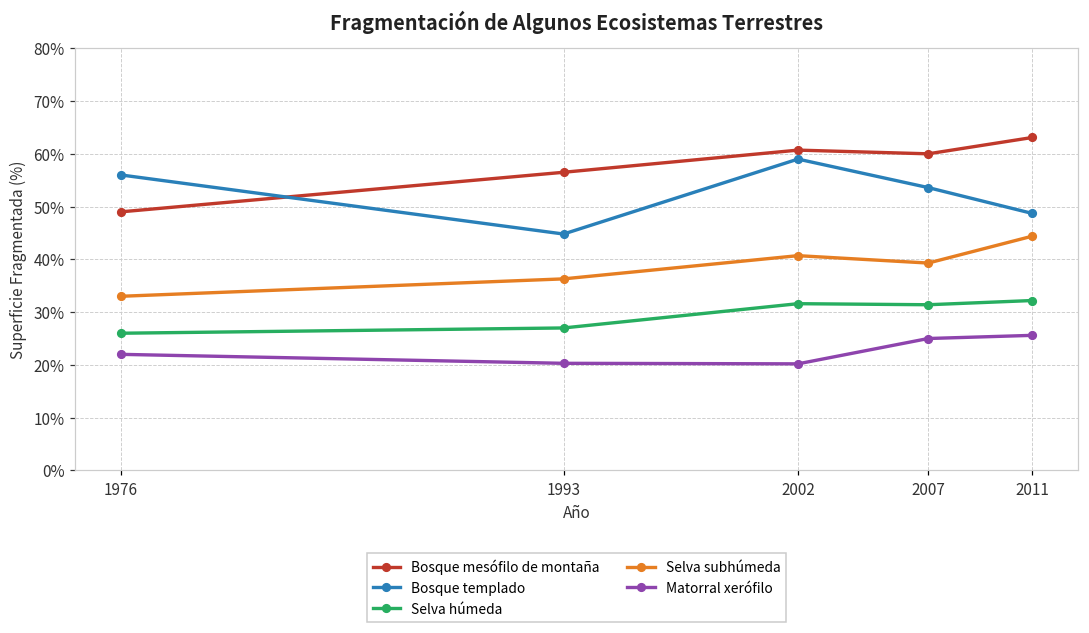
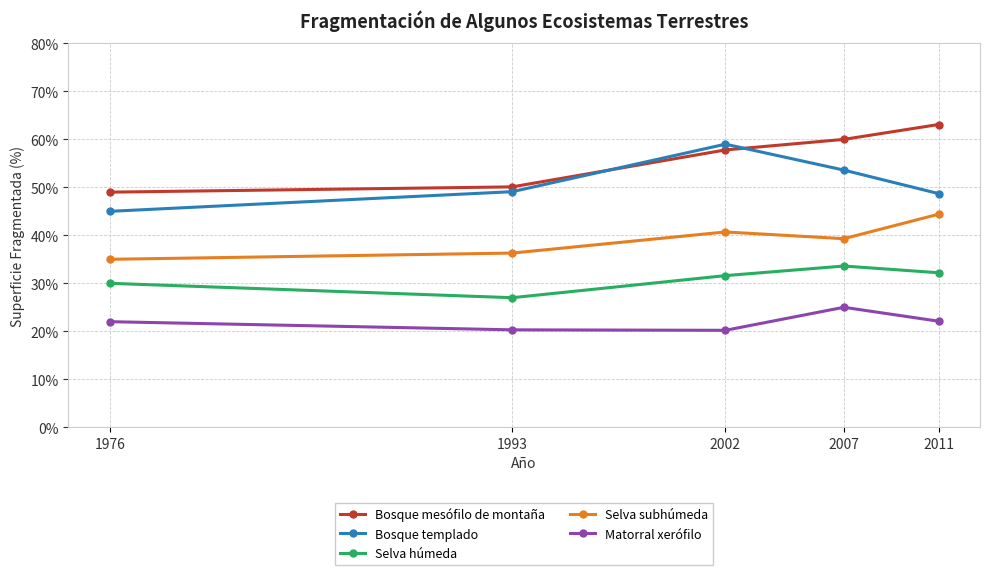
Bosque templado, 1976: 56% -> 45%
Selva húmeda, 1976: 26% -> 30%
Selva subhúmeda, 1976: 33% -> 35%
Bosque mesófilo de montaña, 1993: 57% -> 50%
Bosque templado, 1993: 45% -> 49%
Bosque mesófilo de montaña, 2002: 61% -> 58%
Selva húmeda, 2007: 31% -> 34%
Matorral xerófilo, 2011: 26% -> 22%
